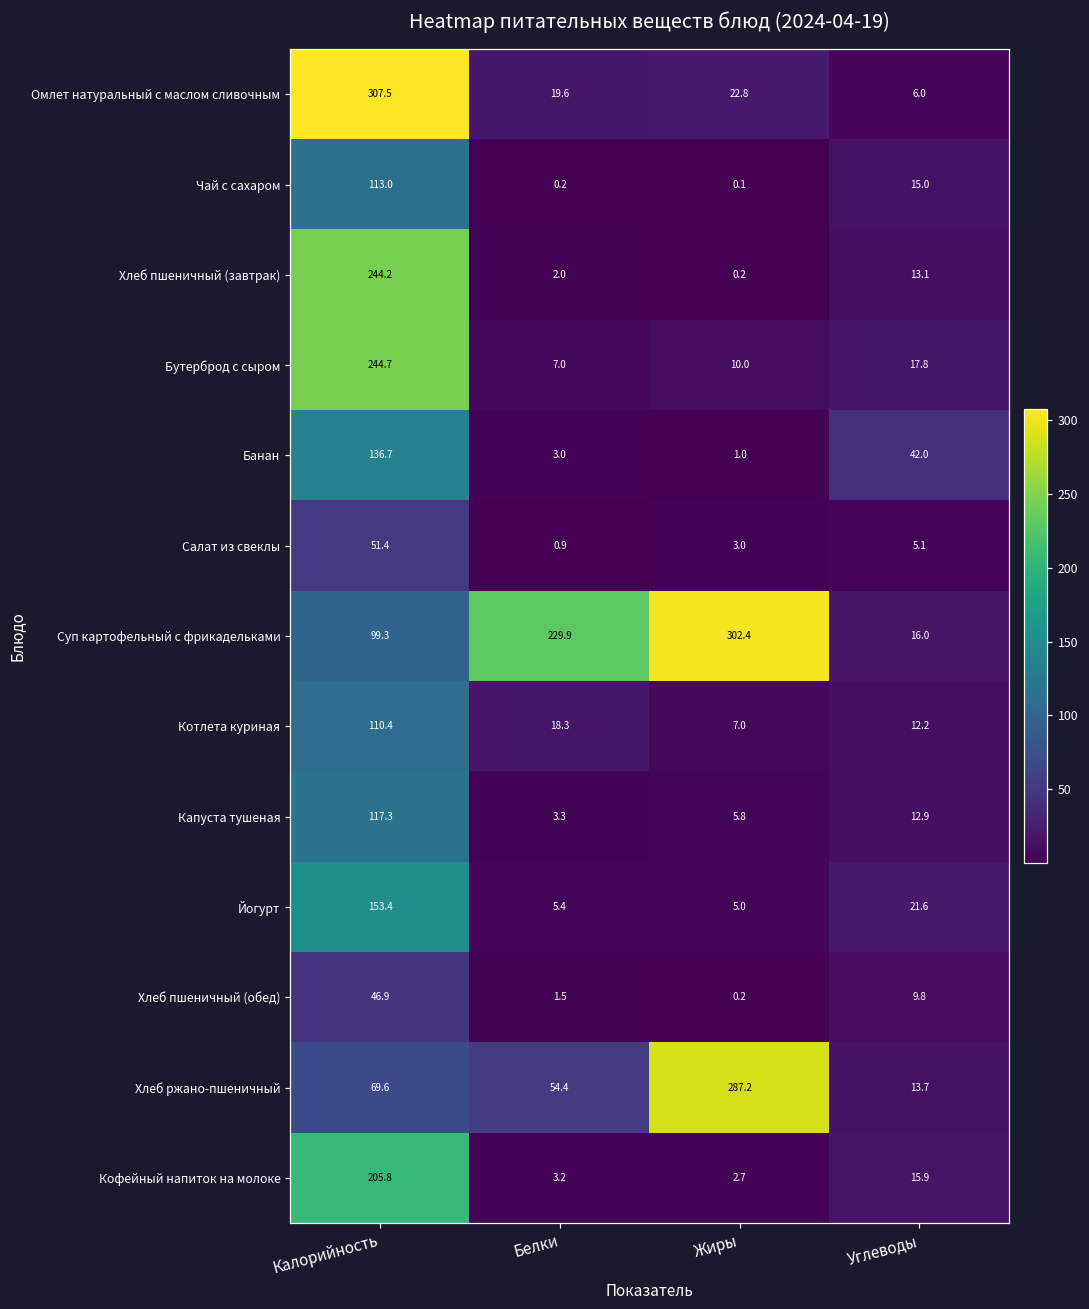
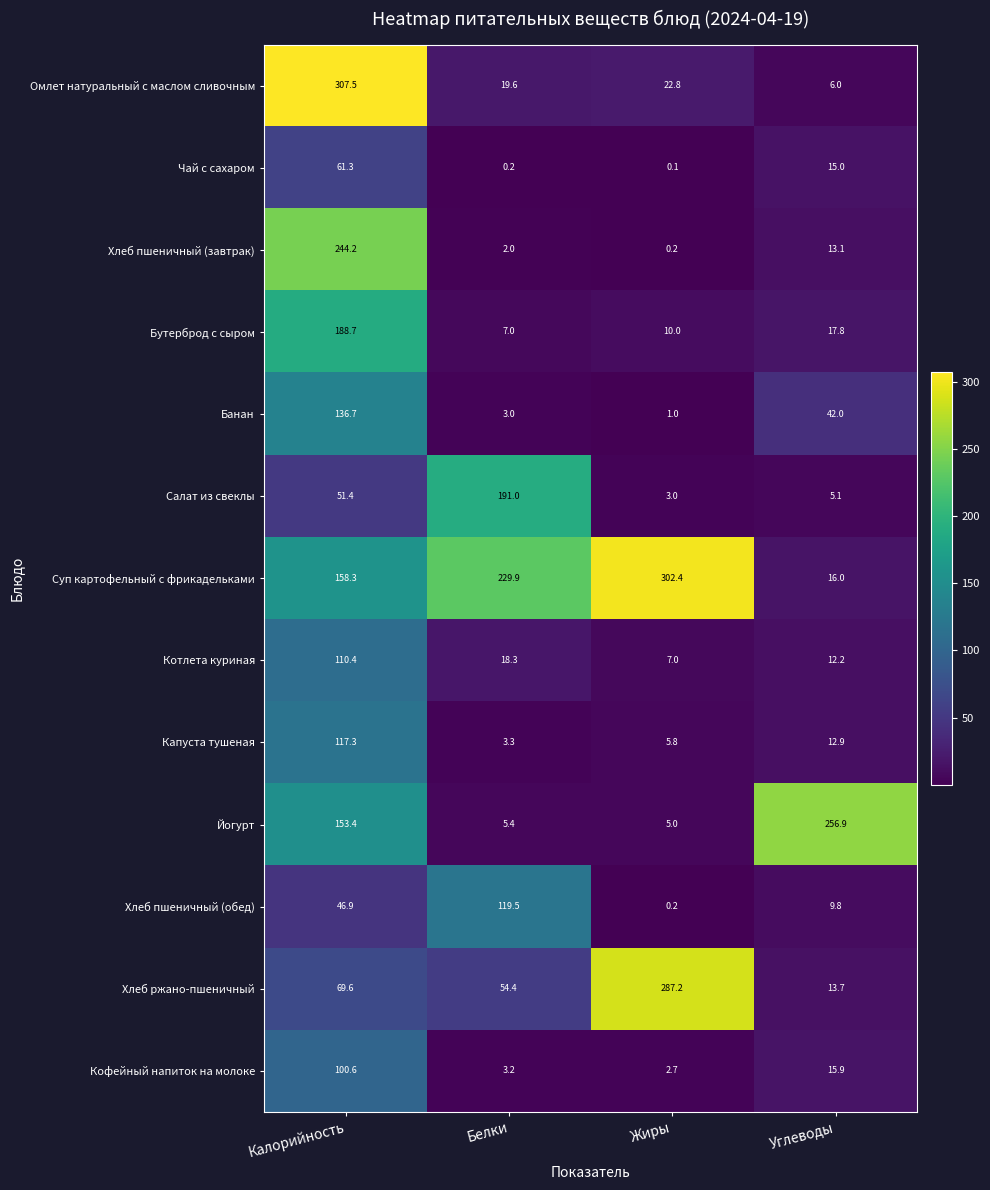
Чай с сахаром, Калорийность: 113.0 -> 61.3
Бутерброд с сыром, Калорийность: 244.7 -> 188.7
Салат из свеклы, Белки: 0.9 -> 191.0
Суп картофельный с фрикадельками, Калорийность: 99.3 -> 158.3
Йогурт, Углеводы: 21.6 -> 256.9
Хлеб пшеничный (обед), Белки: 1.5 -> 119.5
Кофейный напиток на молоке, Калорийность: 205.8 -> 100.6
